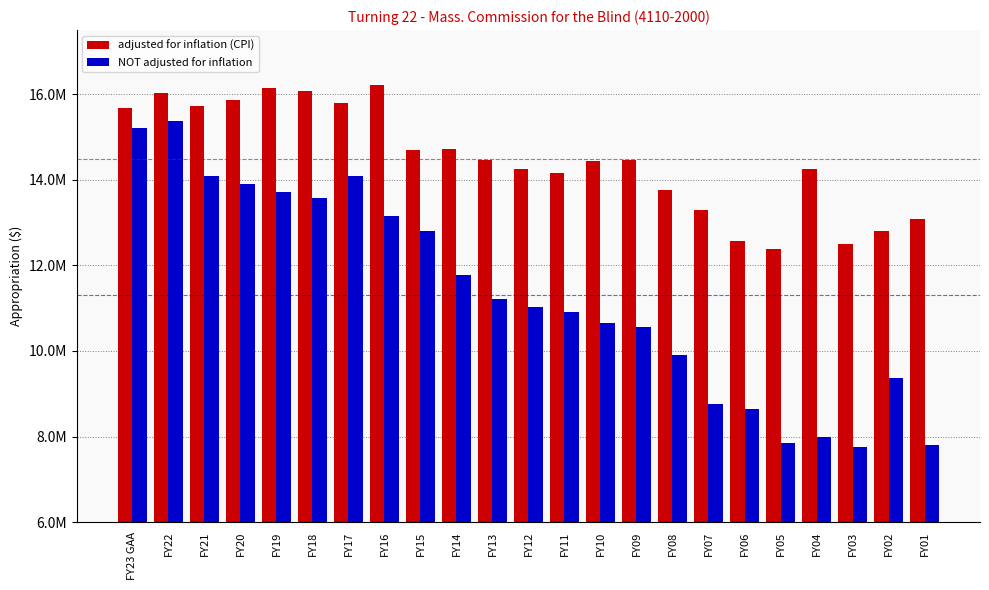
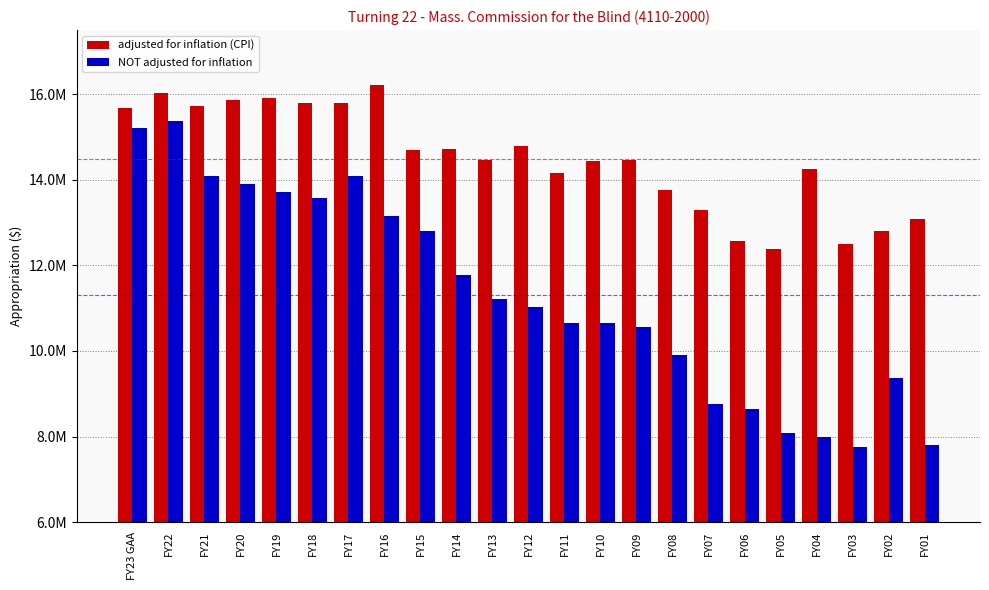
adjusted for inflation (CPI), FY19: 16200000 -> 15900000
adjusted for inflation (CPI), FY18: 16100000 -> 15800000
adjusted for inflation (CPI), FY12: 14200000 -> 14800000
NOT adjusted for inflation, FY11: 10900000 -> 10700000
NOT adjusted for inflation, FY05: 7900000 -> 8100000
